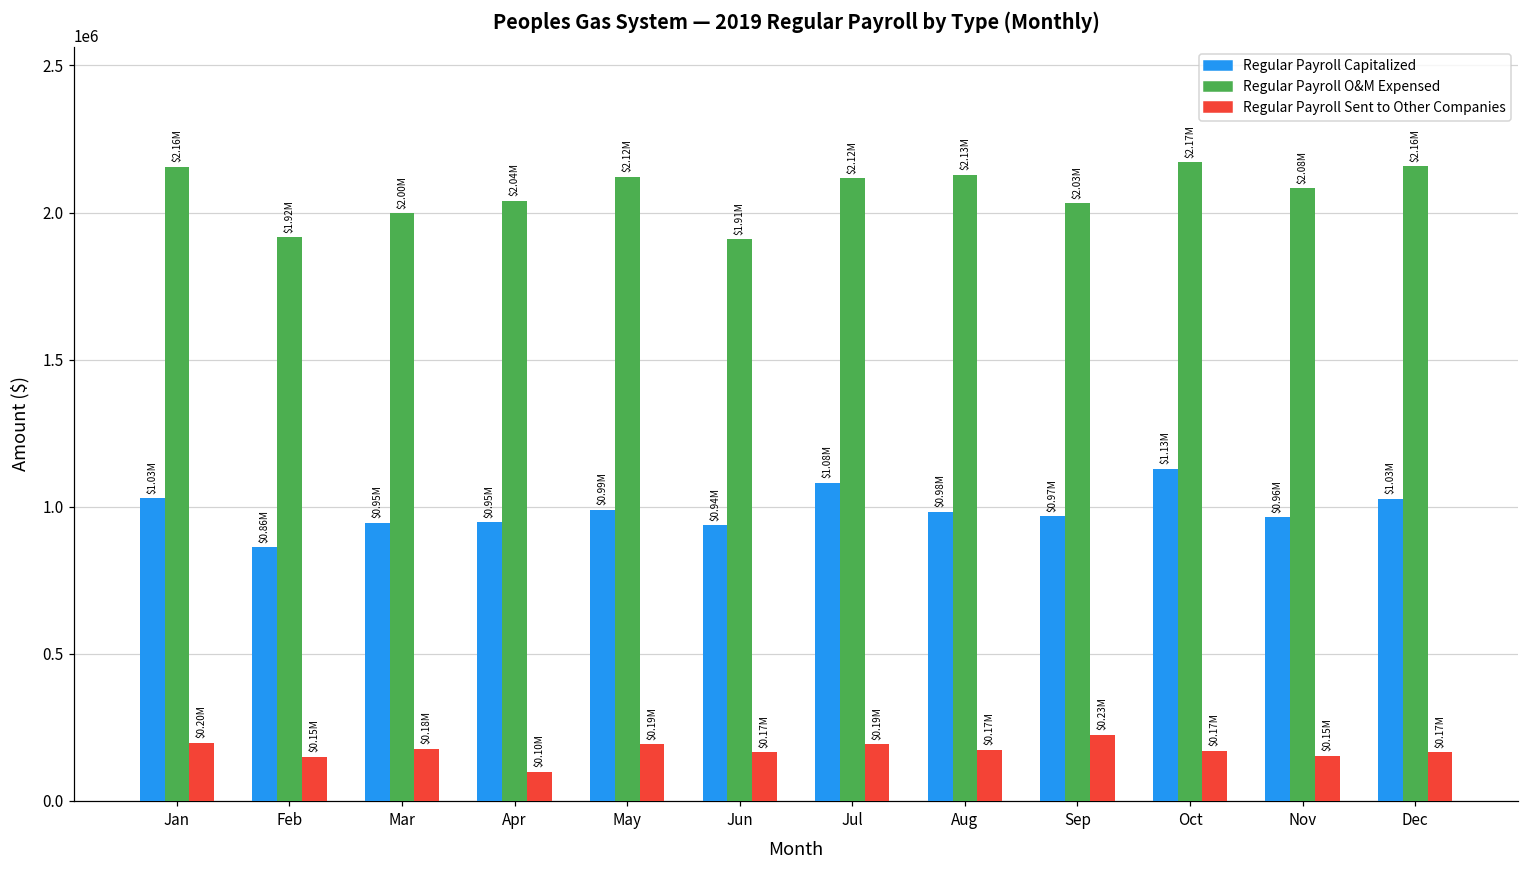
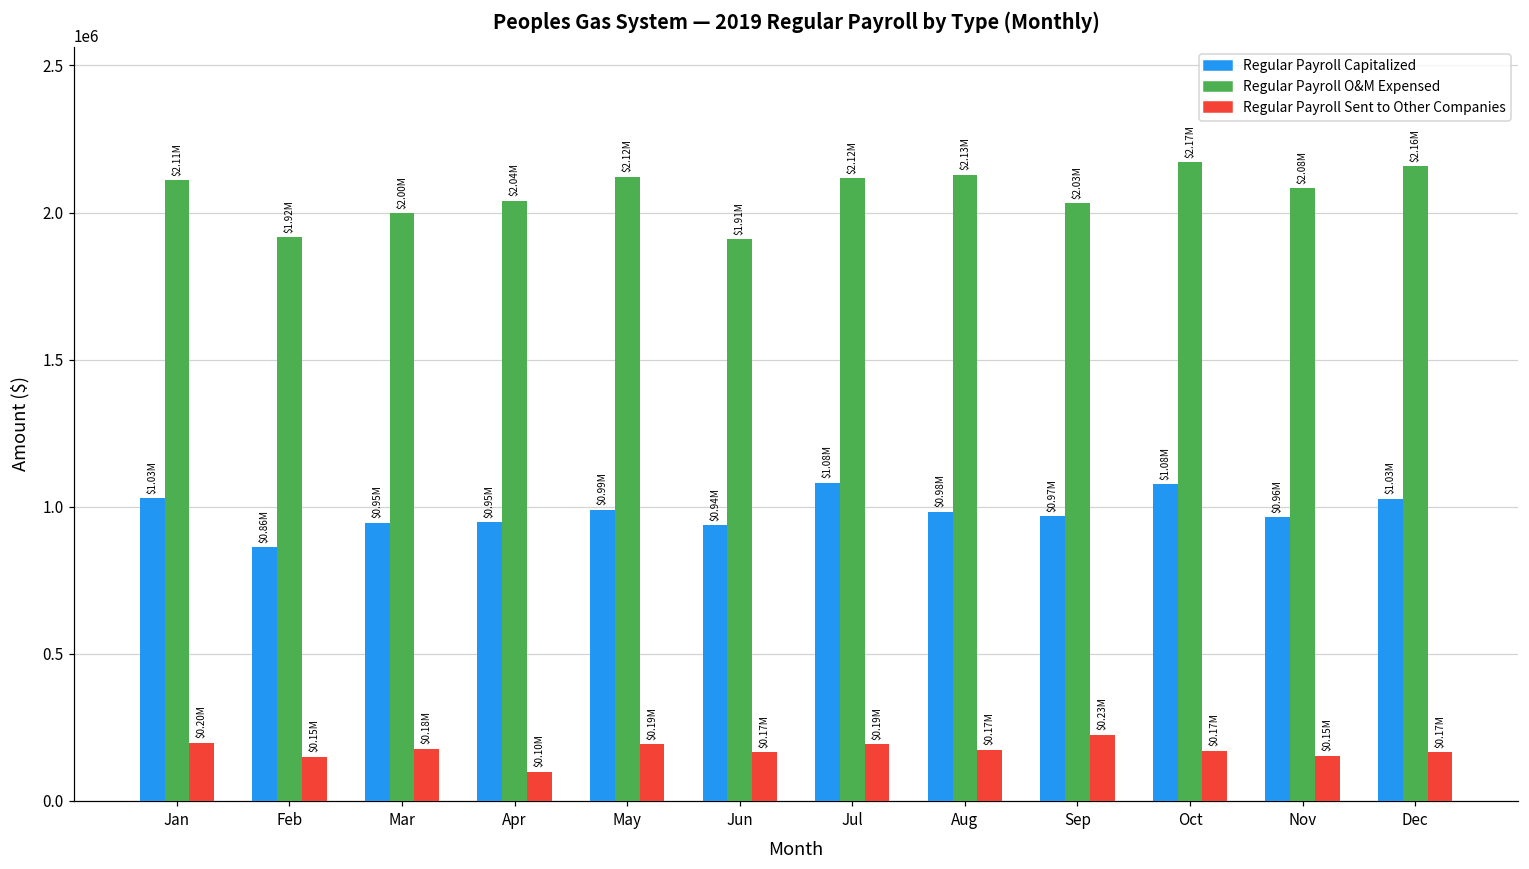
Regular Payroll O&M Expensed, Jan: $2.16M -> $2.11M
Regular Payroll Capitalized, Oct: $1.13M -> $1.08M
